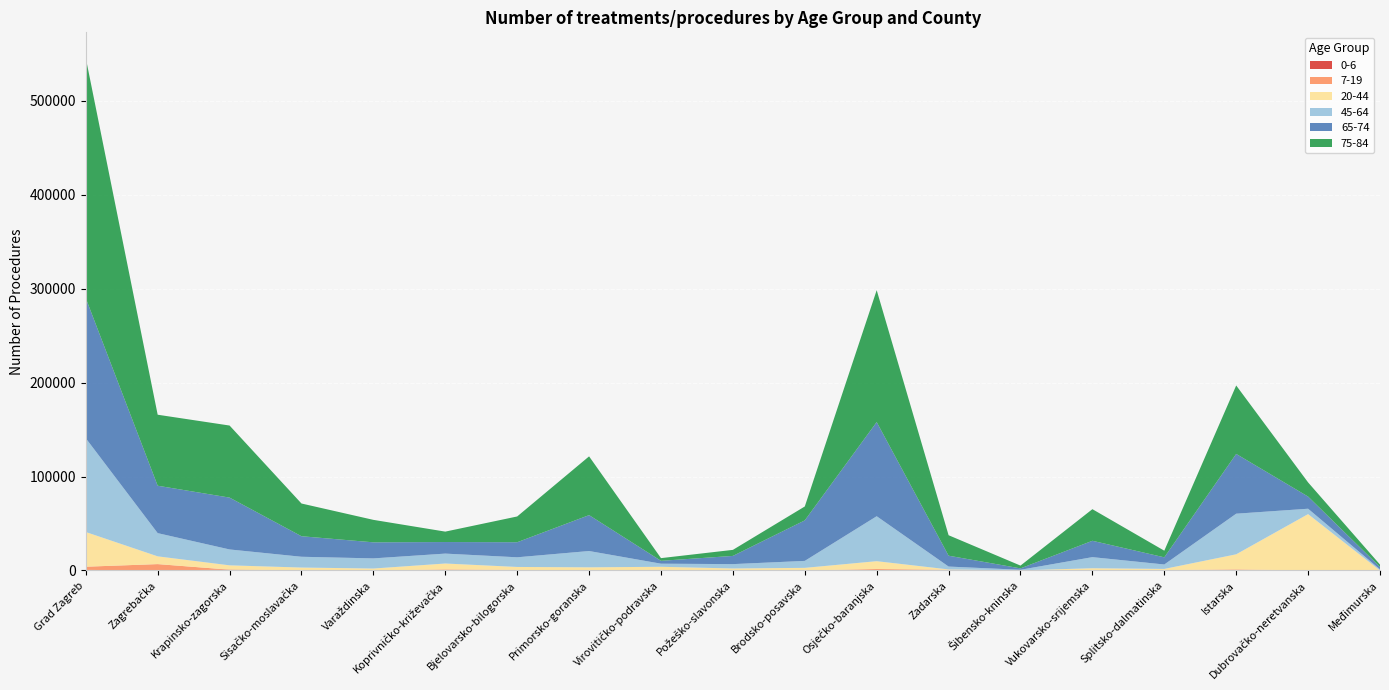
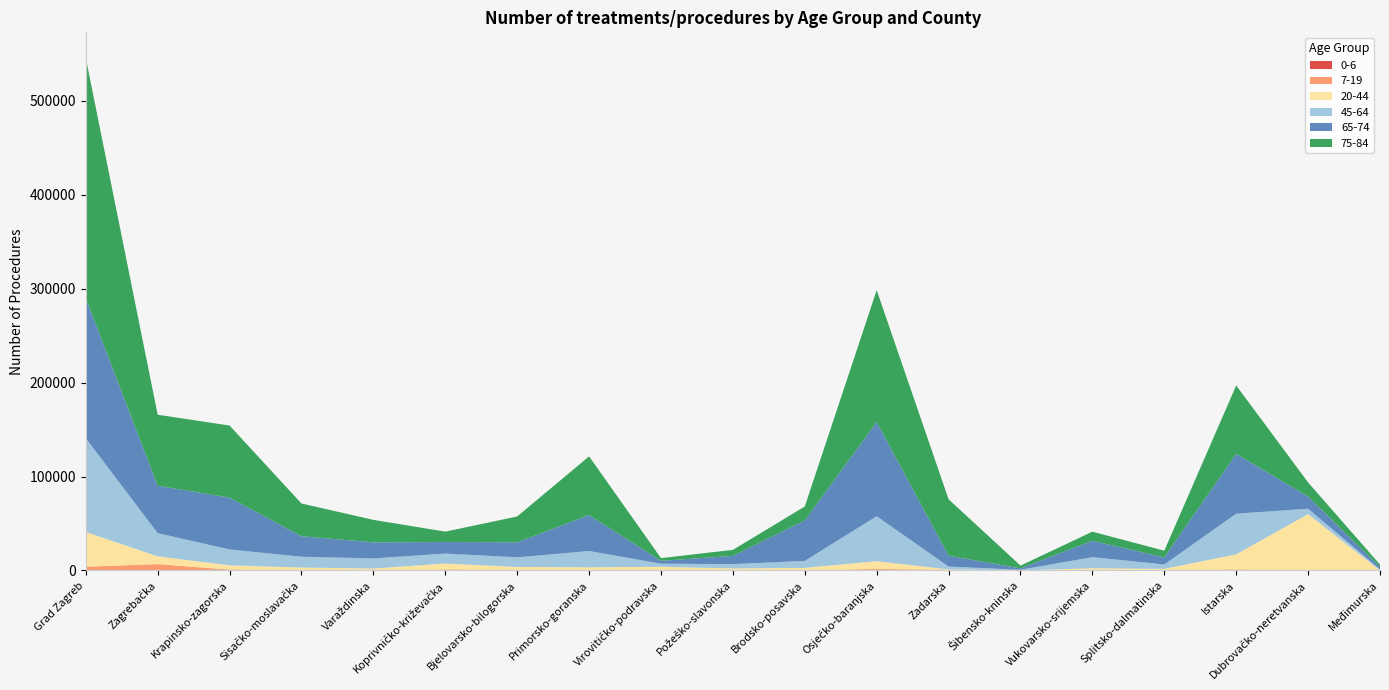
75-84, Zadarska: 20000 -> 60000
75-84, Vukovarsko-srijemska: 30000 -> 10000
